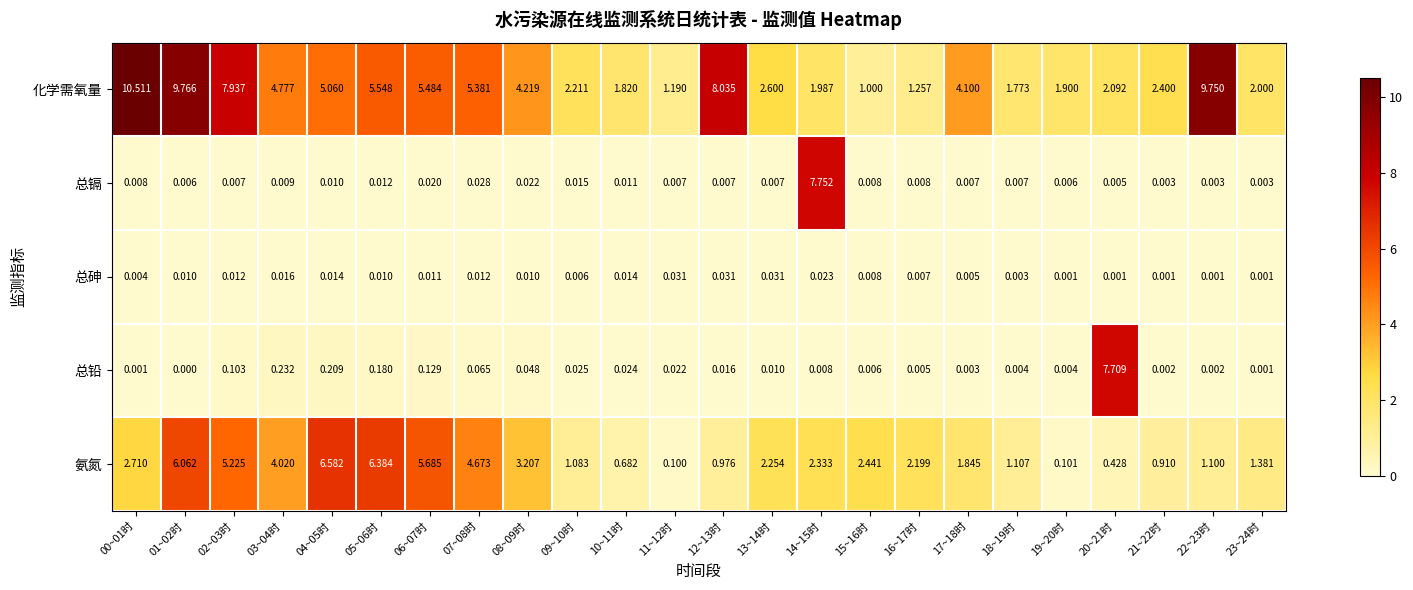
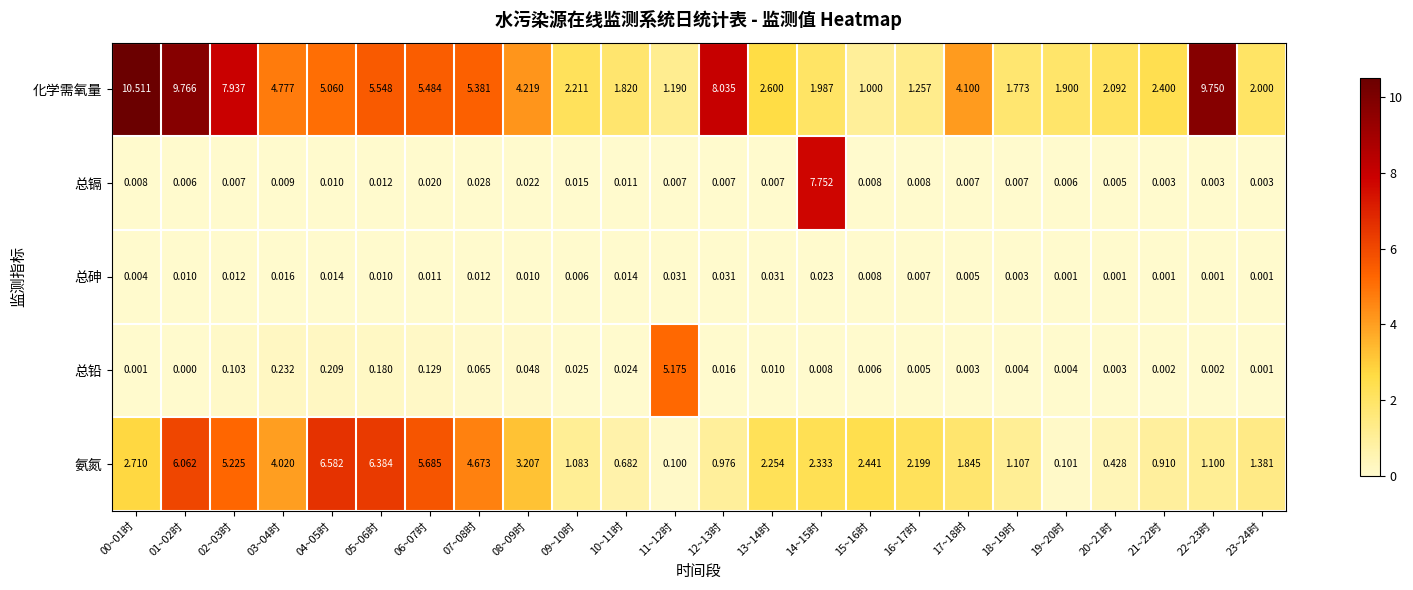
总铅, 11~12时: 0.022 -> 5.175
总铅, 20~21时: 7.709 -> 0.003
